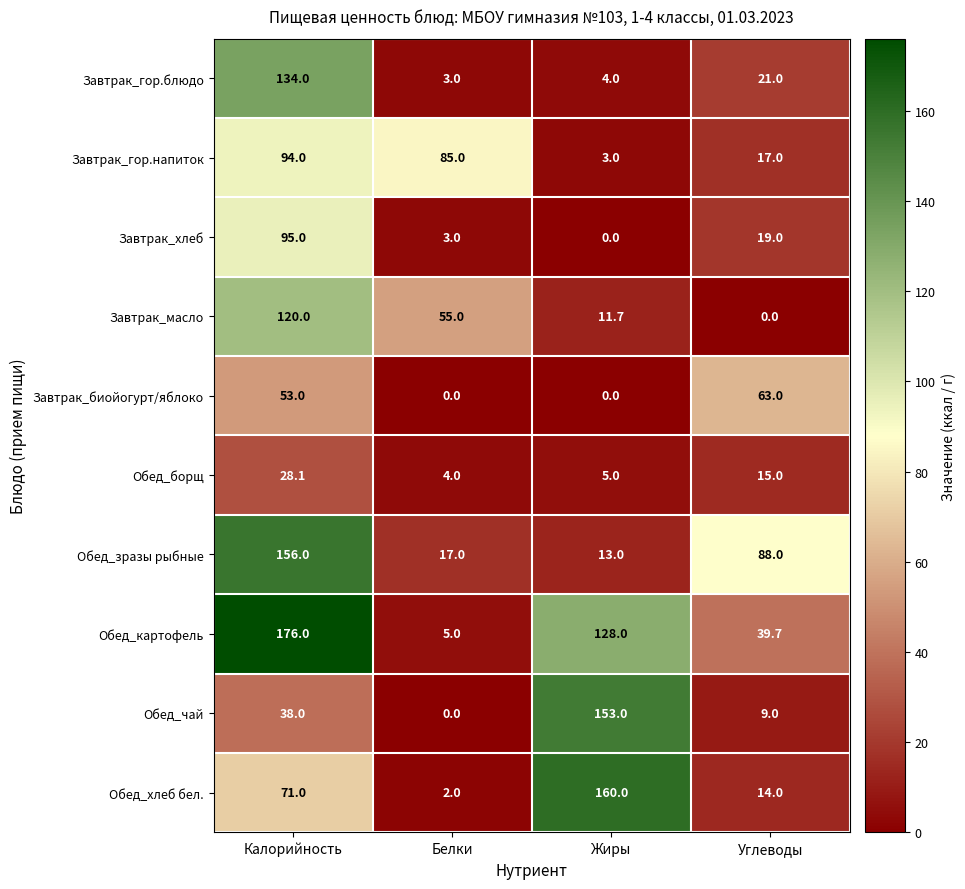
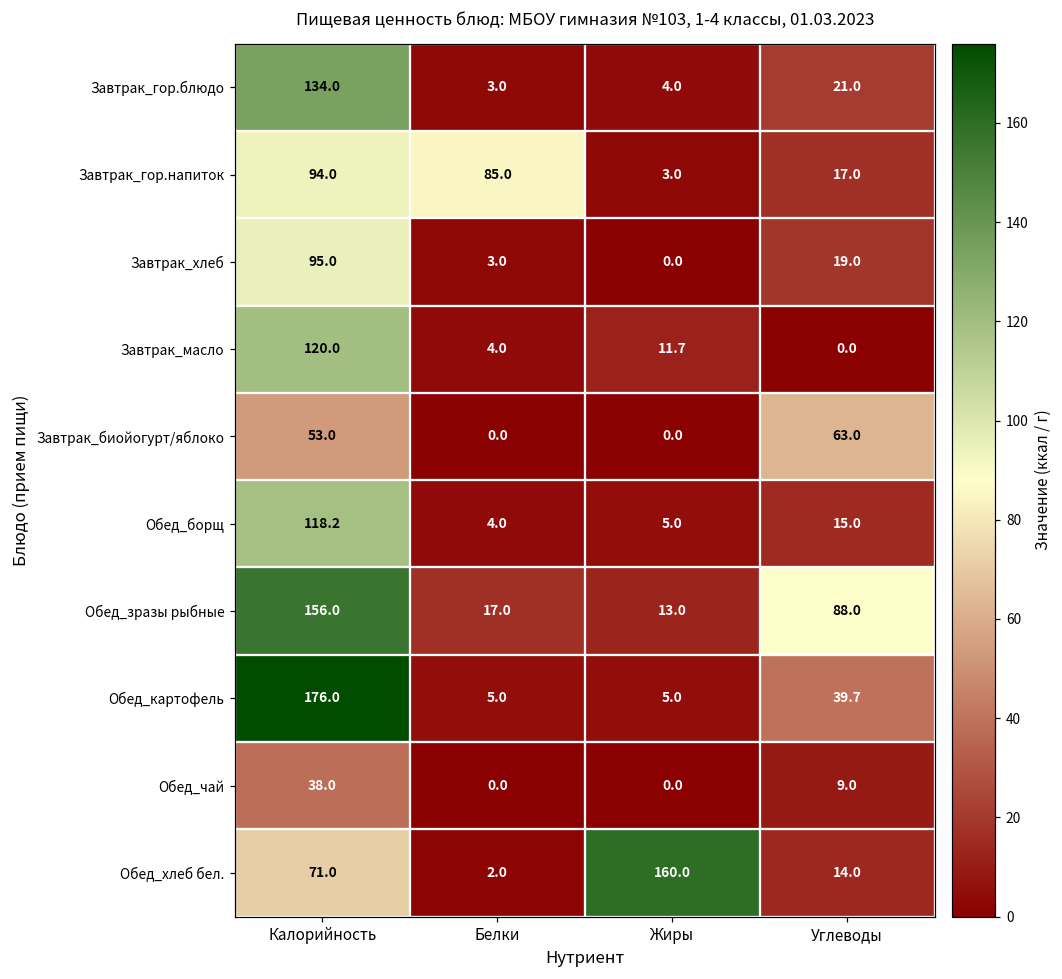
Завтрак_масло, Белки: 55.0 -> 4.0
Обед_борщ, Калорийность: 28.1 -> 118.2
Обед_картофель, Жиры: 128.0 -> 5.0
Обед_чай, Жиры: 153.0 -> 0.0
